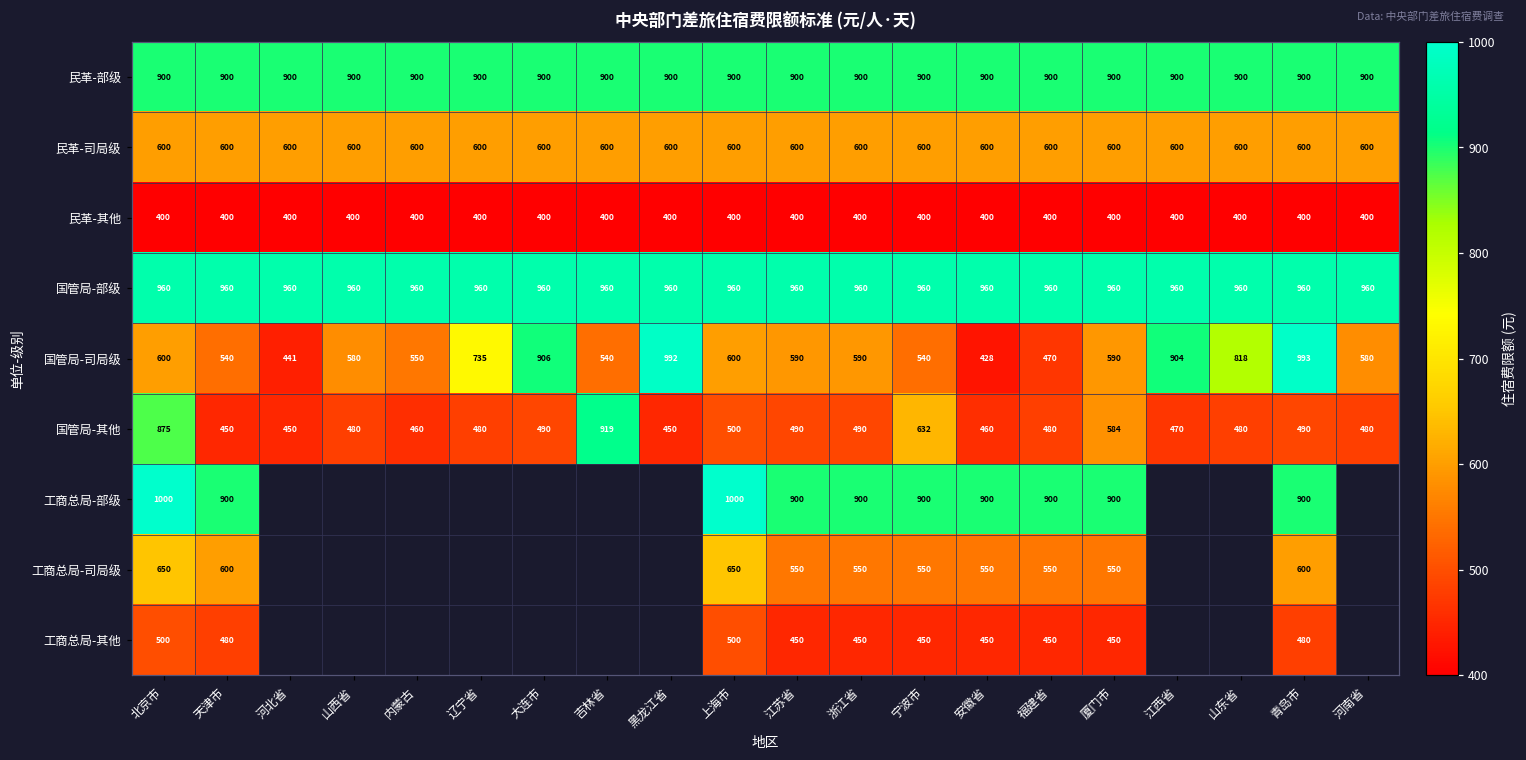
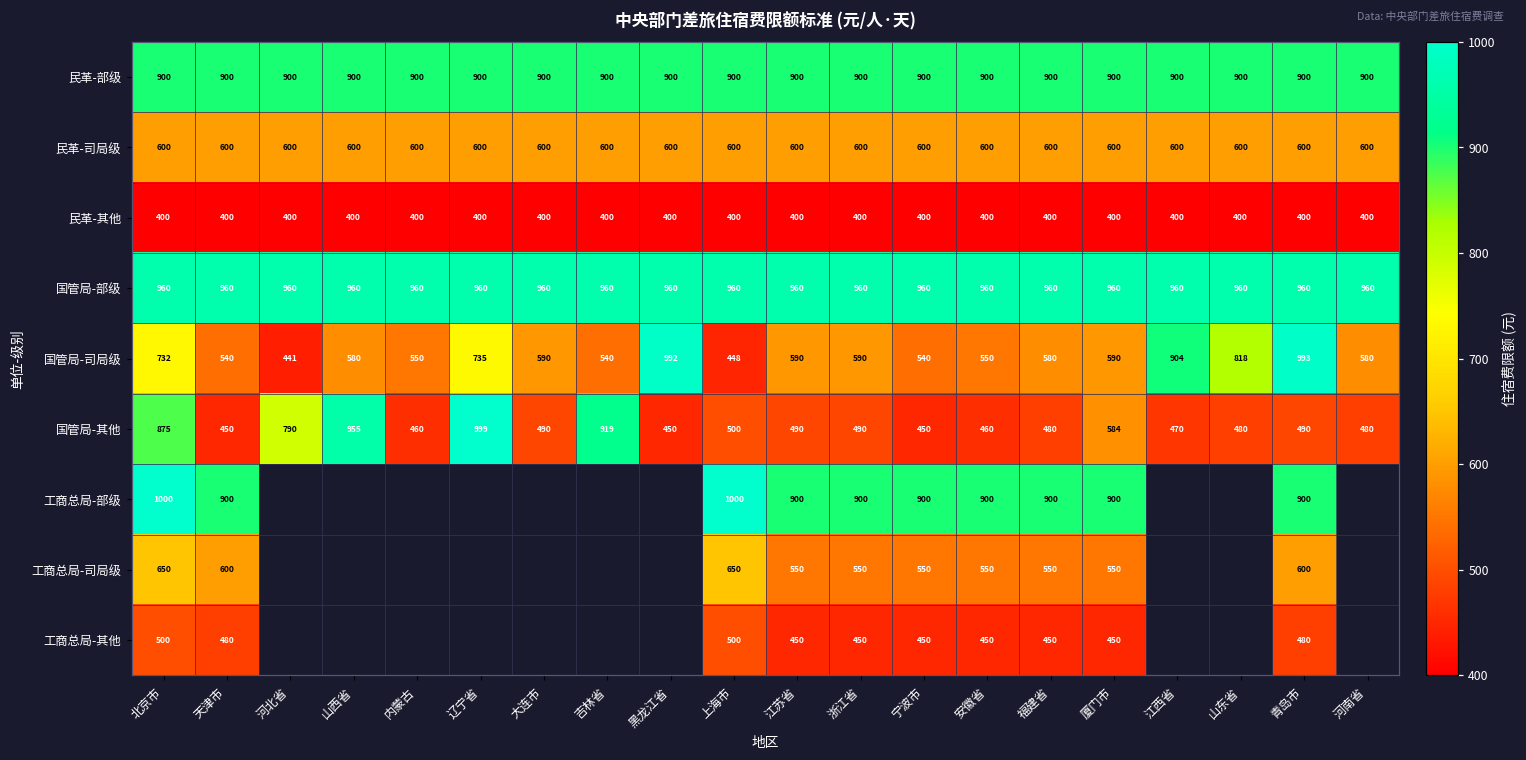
国管局-司局级, 北京市: 600 -> 732
国管局-司局级, 大连市: 906 -> 590
国管局-司局级, 上海市: 600 -> 448
国管局-司局级, 安徽省: 428 -> 550
国管局-司局级, 福建省: 470 -> 580
国管局-其他, 河北省: 450 -> 790
国管局-其他, 山西省: 480 -> 955
国管局-其他, 辽宁省: 480 -> 999
国管局-其他, 宁波市: 632 -> 450
